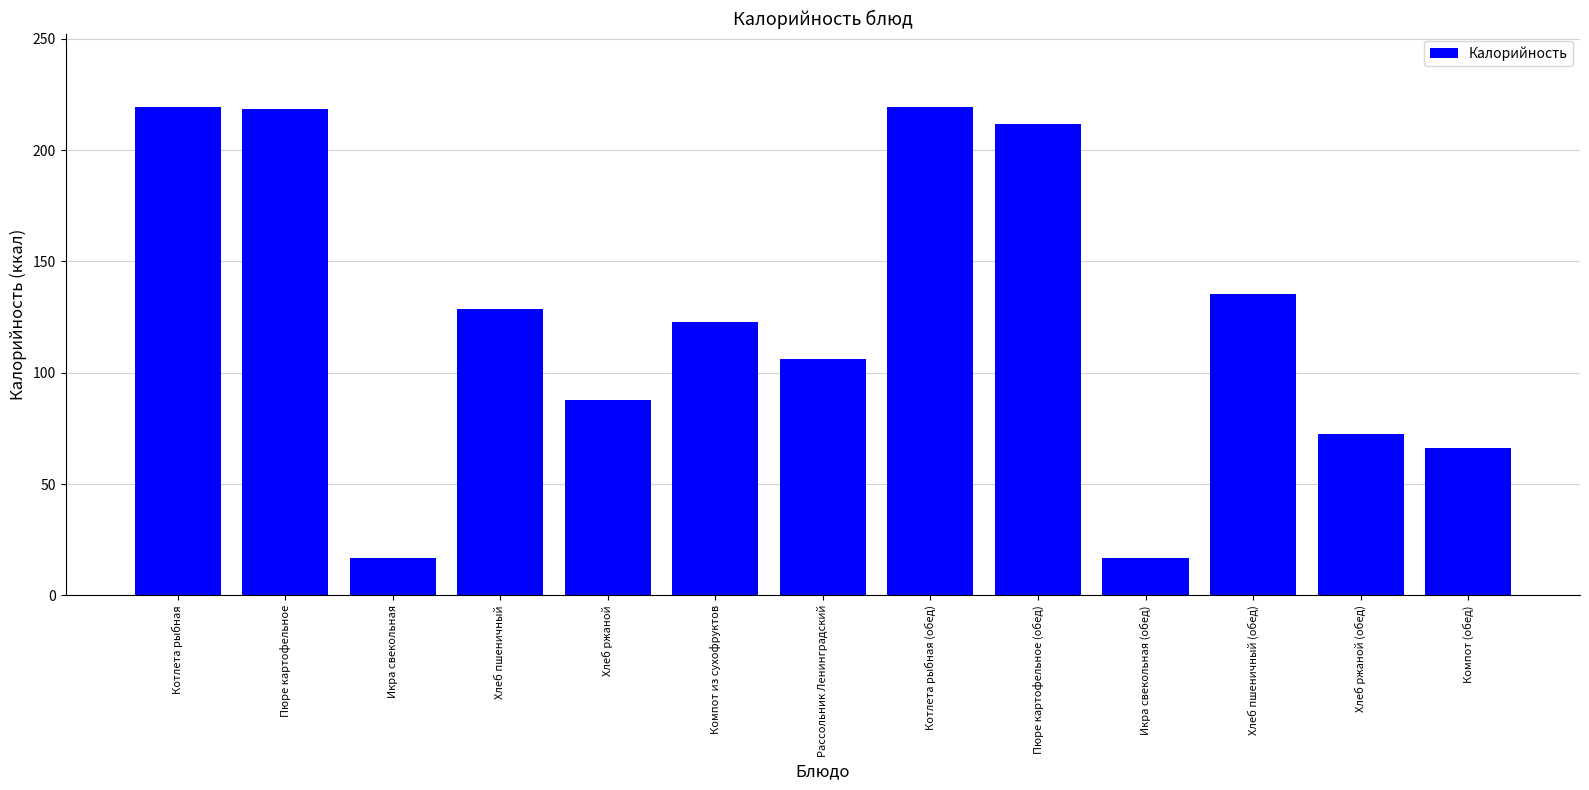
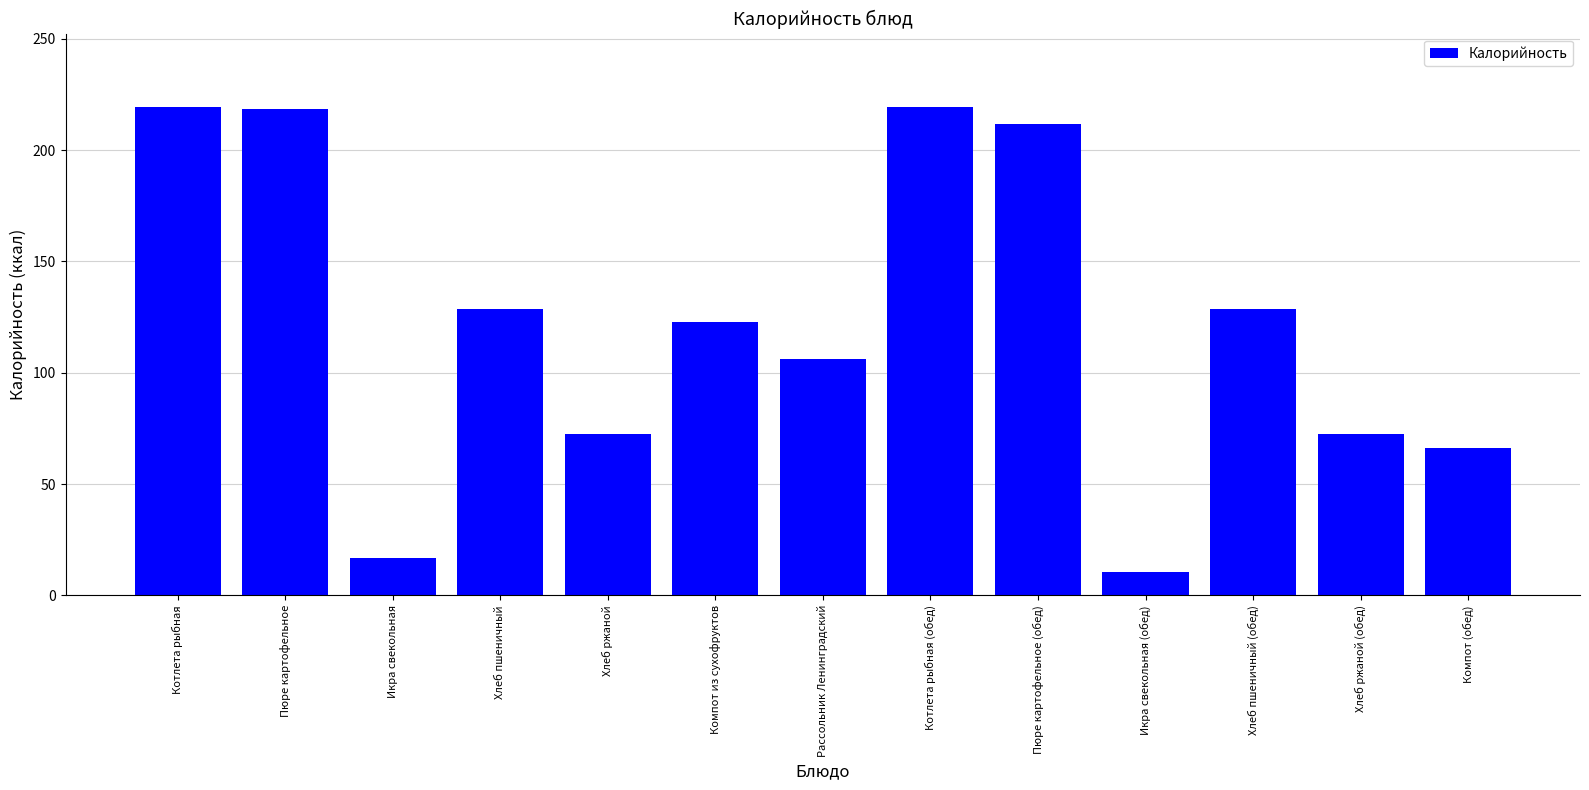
Хлеб ржаной: 88 -> 72
Икра свекольная (обед): 17 -> 11
Хлеб пшеничный (обед): 135 -> 129
